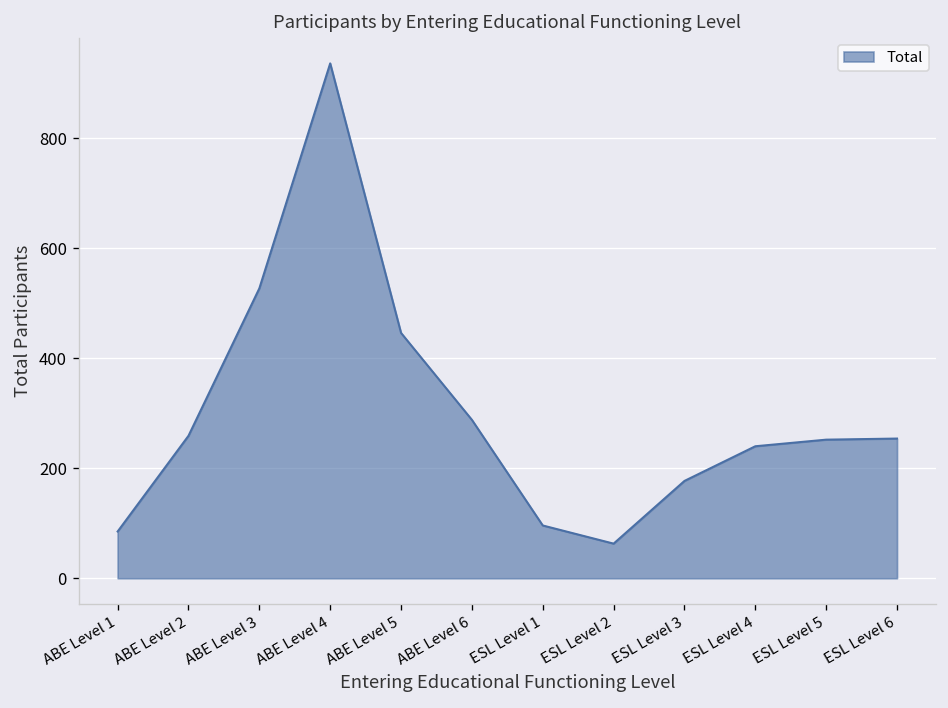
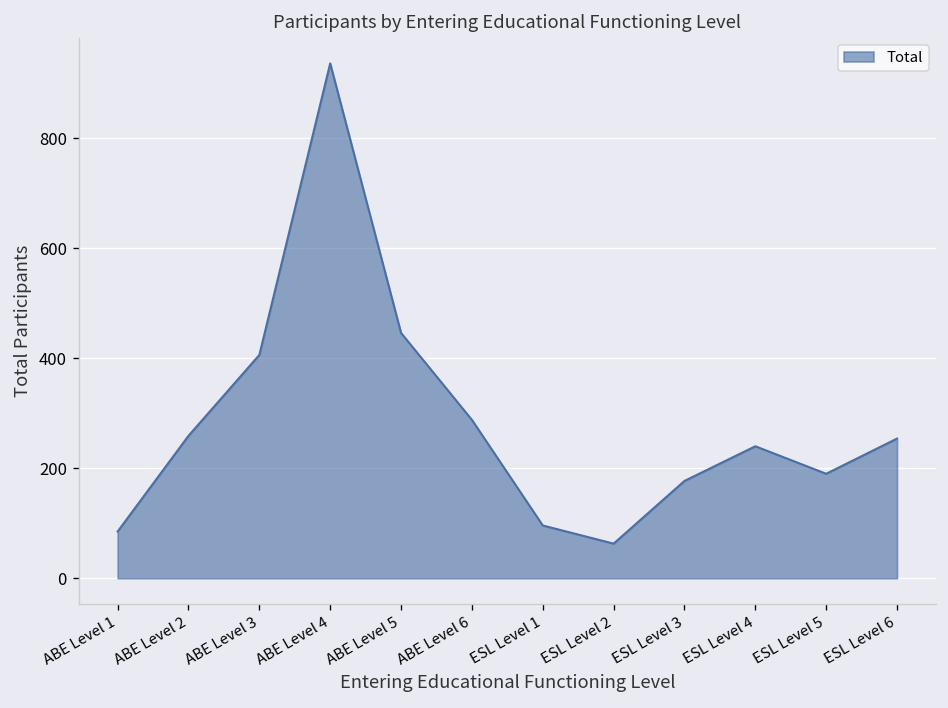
ABE Level 3: 530 -> 410
ESL Level 5: 250 -> 190
